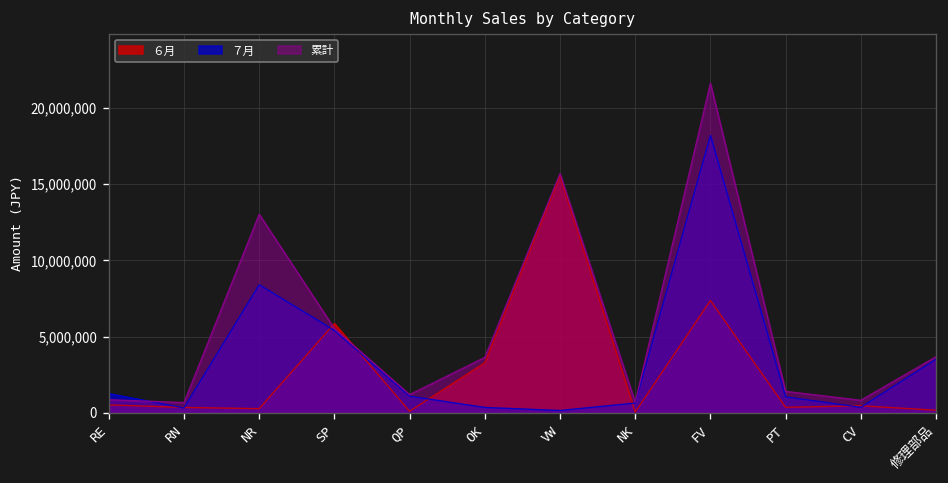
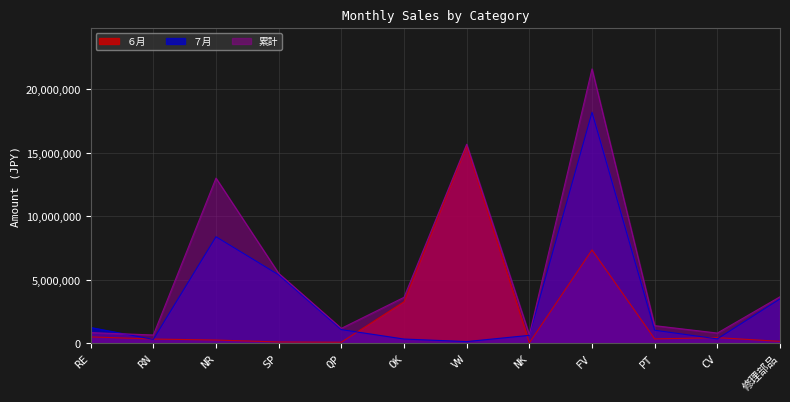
６月, SP: 5,900,000 -> 100,000
